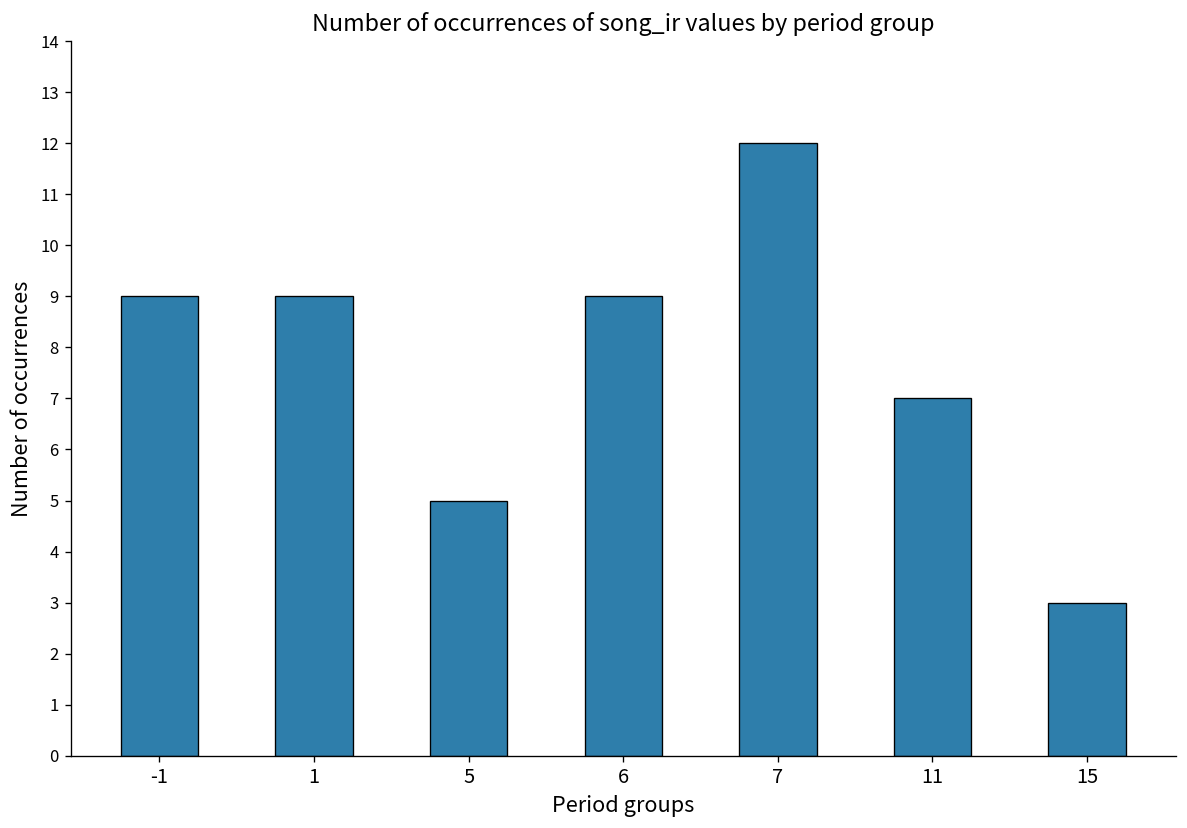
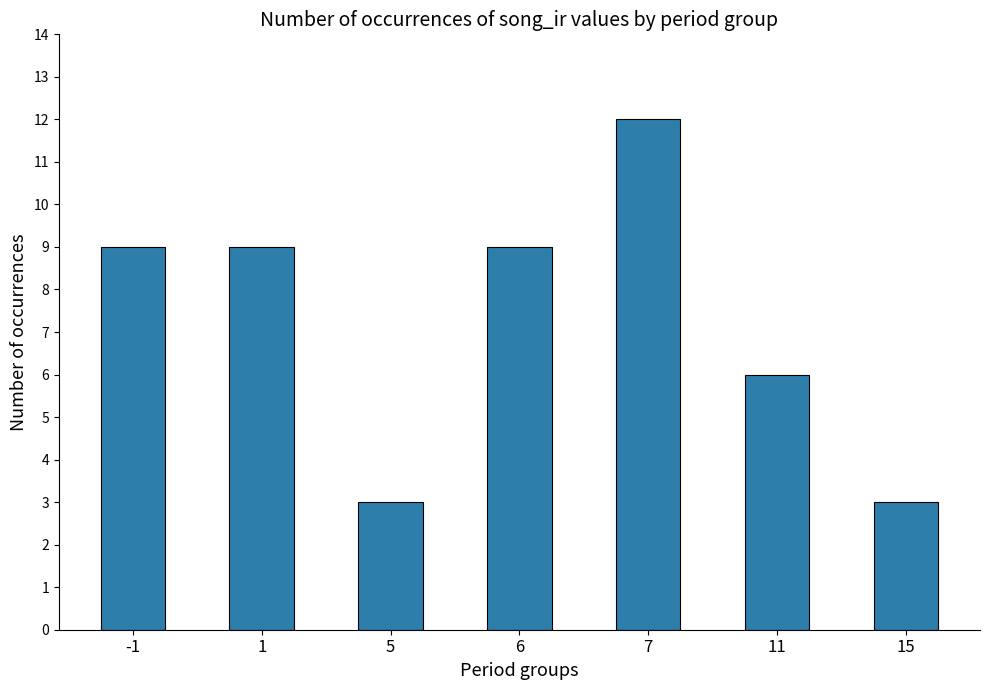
5: 5 -> 3
11: 7 -> 6
